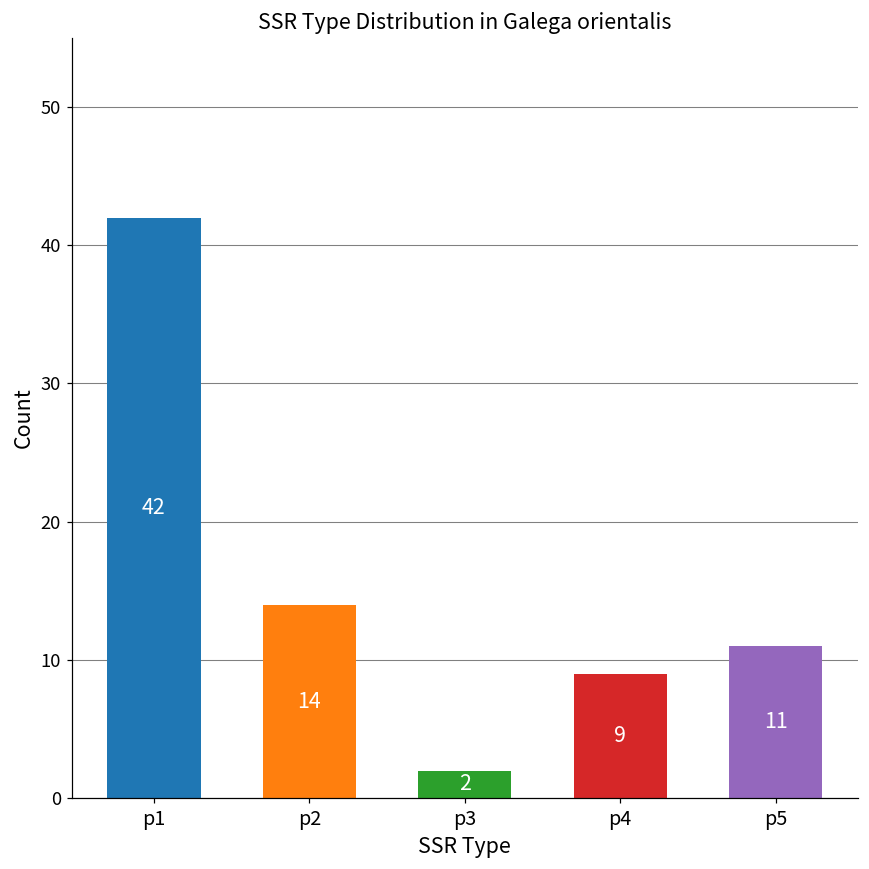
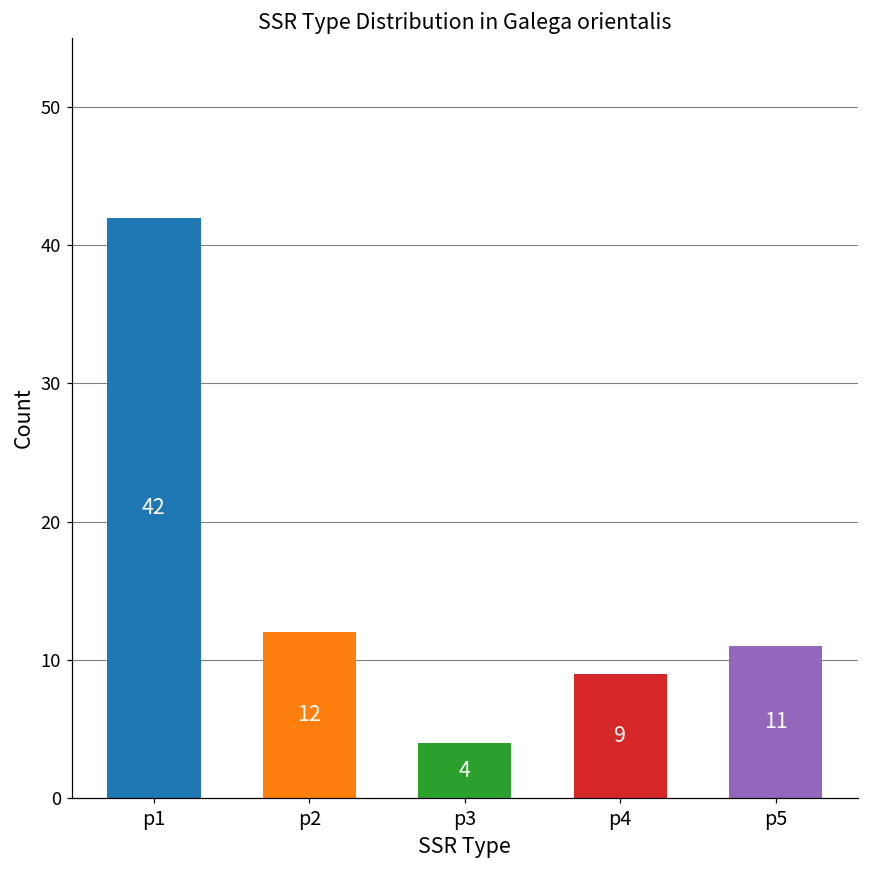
p2: 14 -> 12
p3: 2 -> 4
